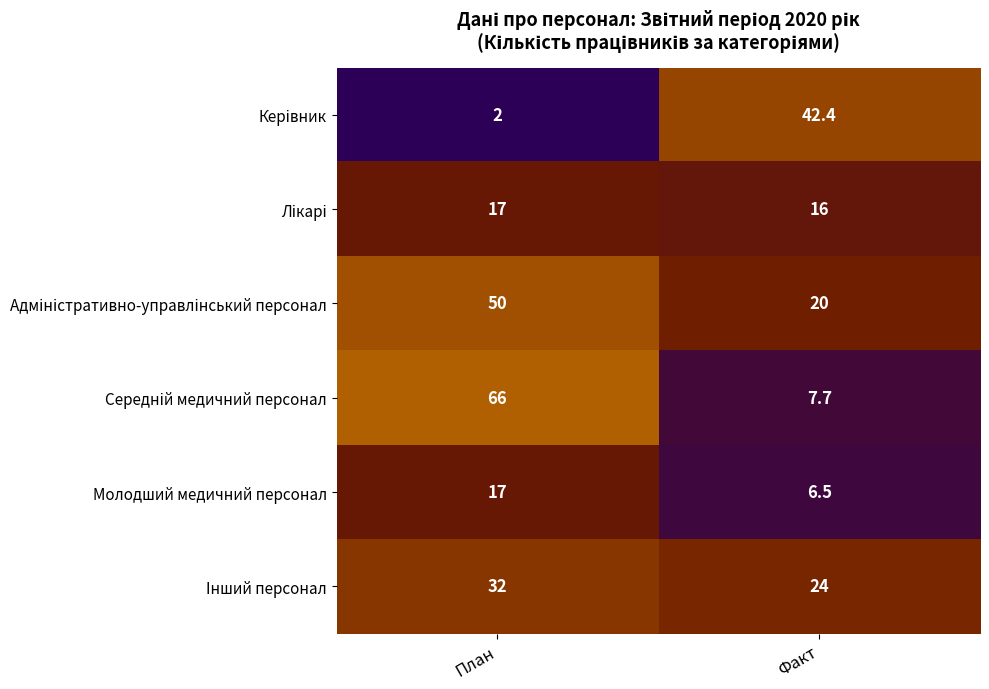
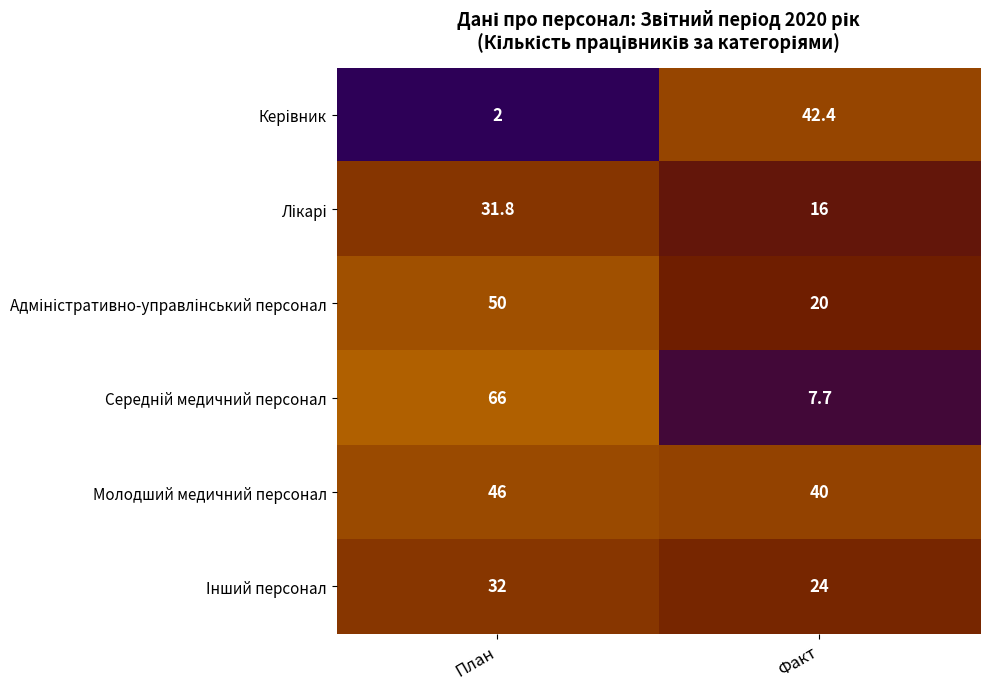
Лікарі, План: 17 -> 31.8
Молодший медичний персонал, План: 17 -> 46
Молодший медичний персонал, Факт: 6.5 -> 40
